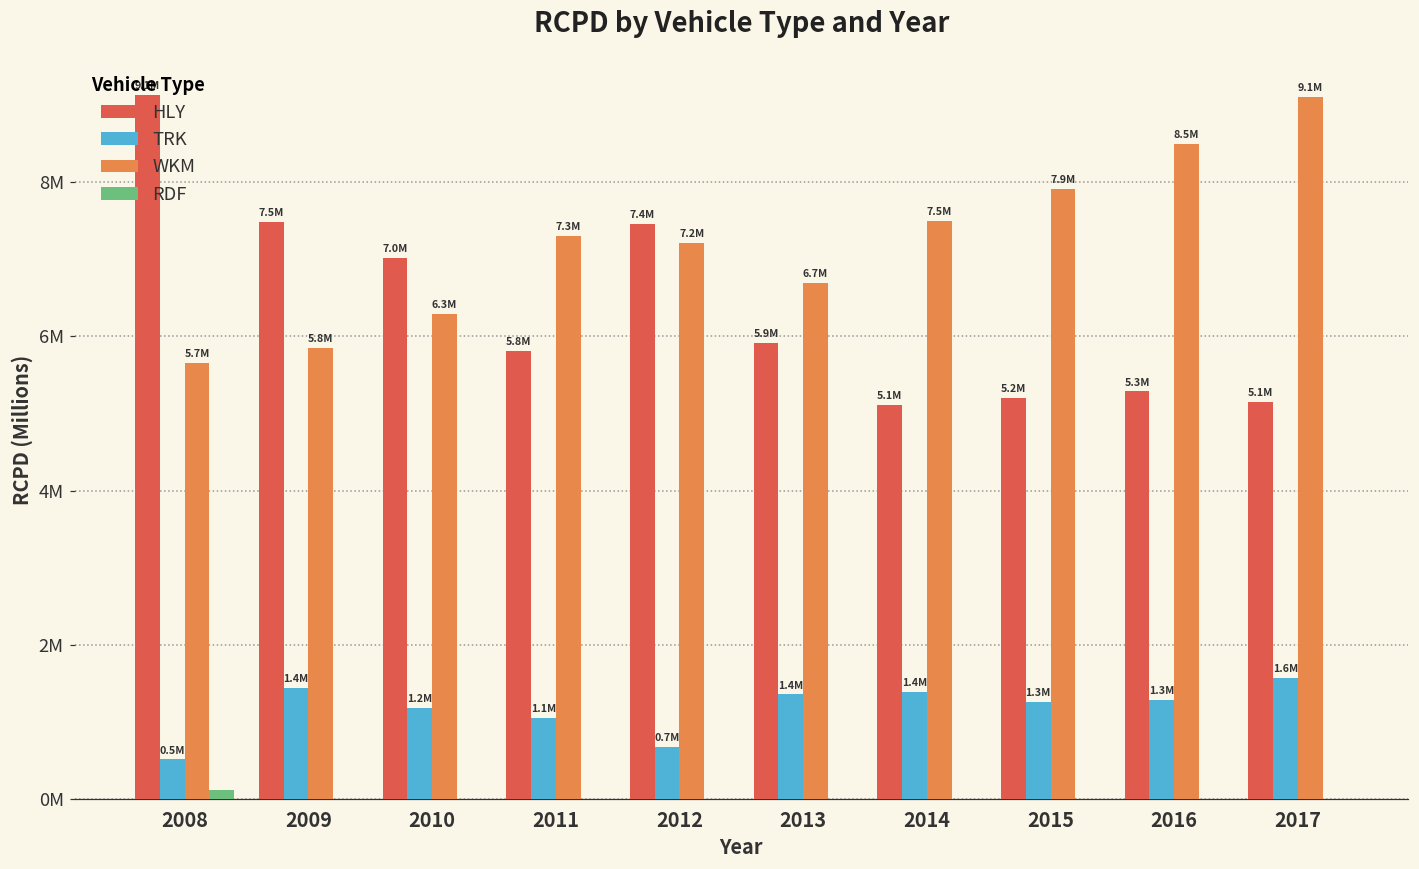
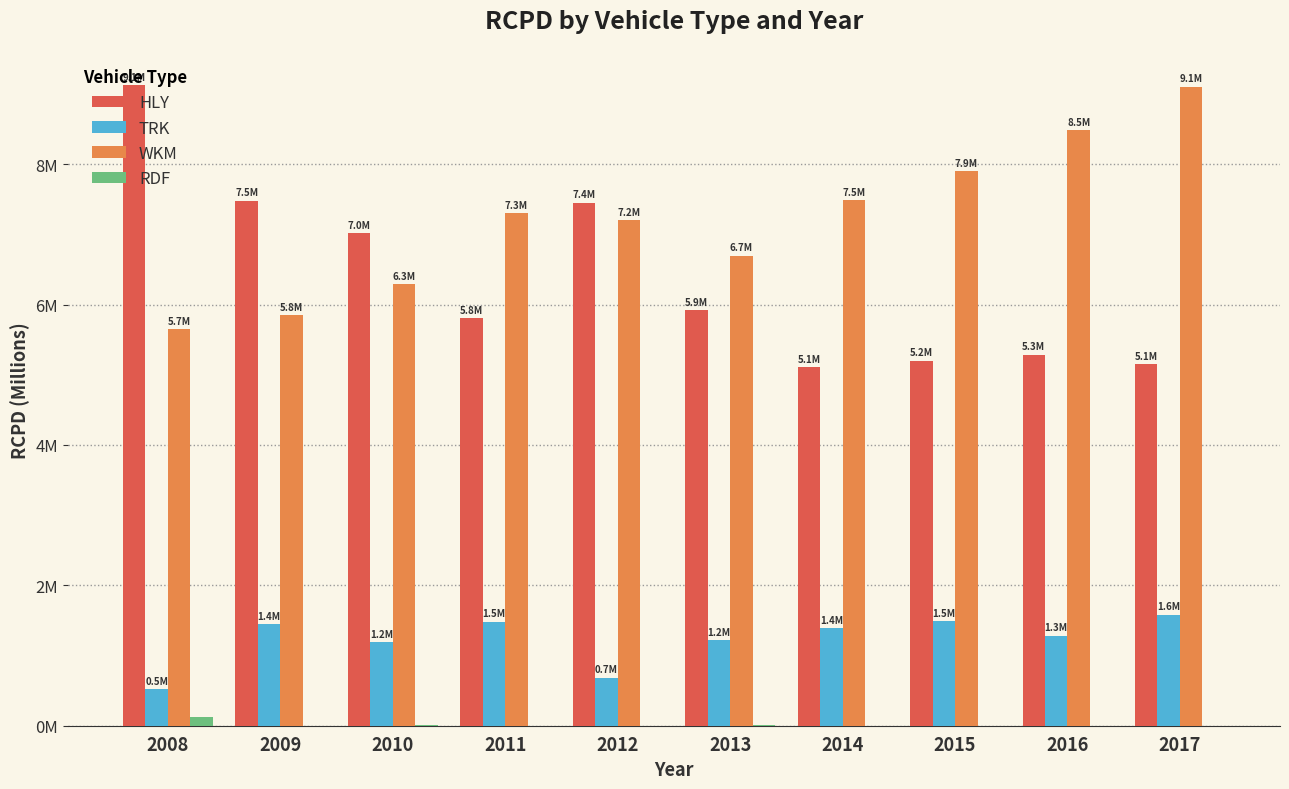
TRK, 2011: 1.1M -> 1.5M
TRK, 2013: 1.4M -> 1.2M
TRK, 2015: 1.3M -> 1.5M
